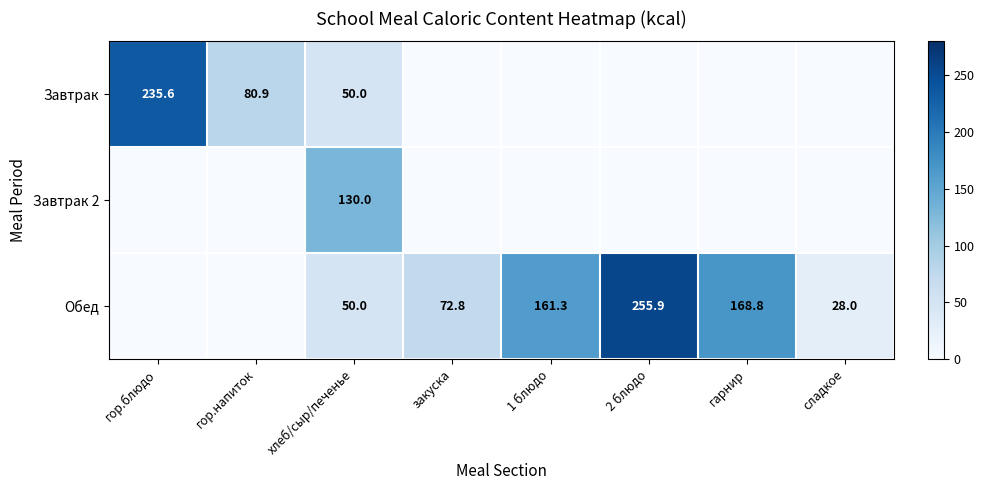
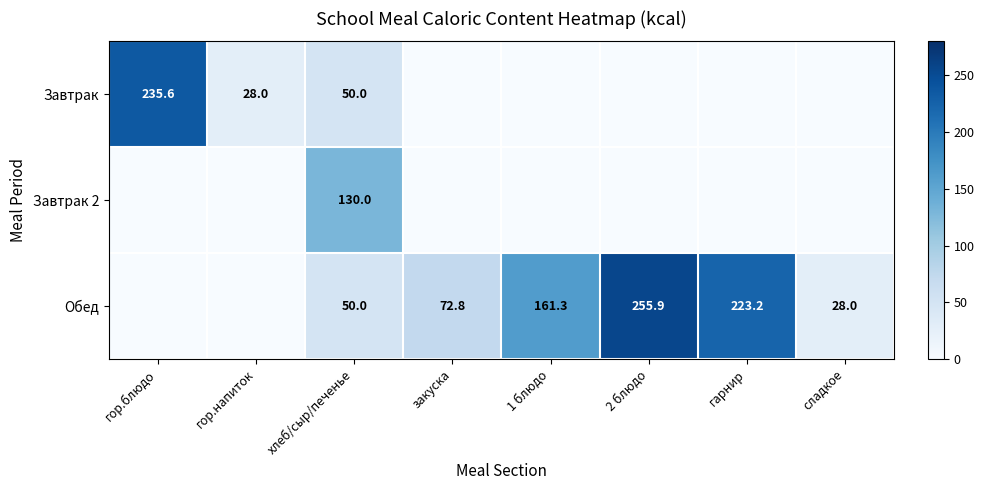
Завтрак, гор.напиток: 80.9 -> 28.0
Обед, гарнир: 168.8 -> 223.2
